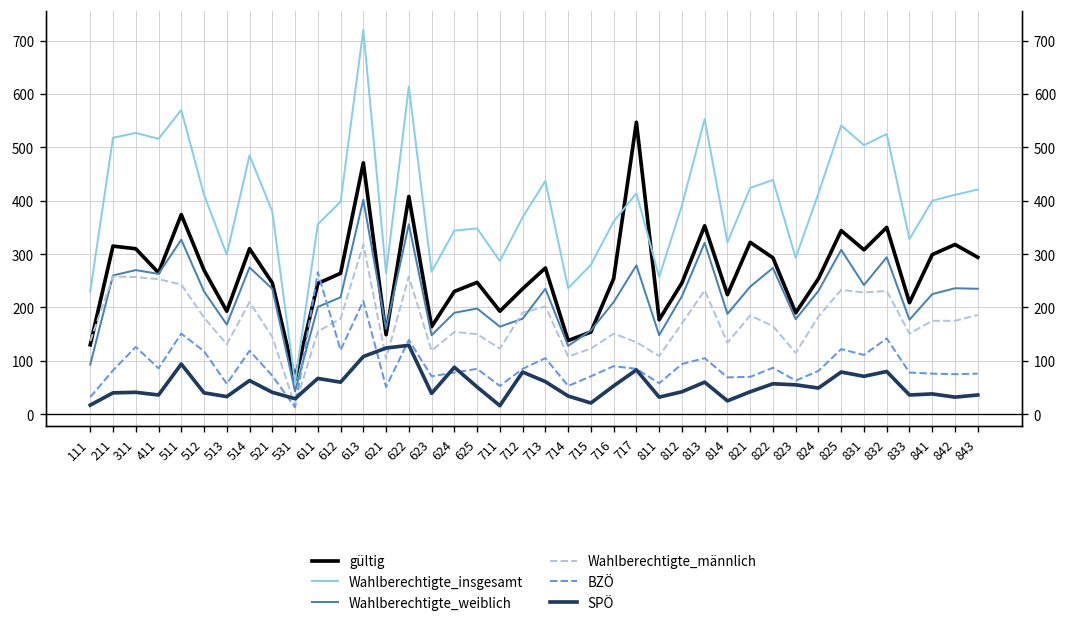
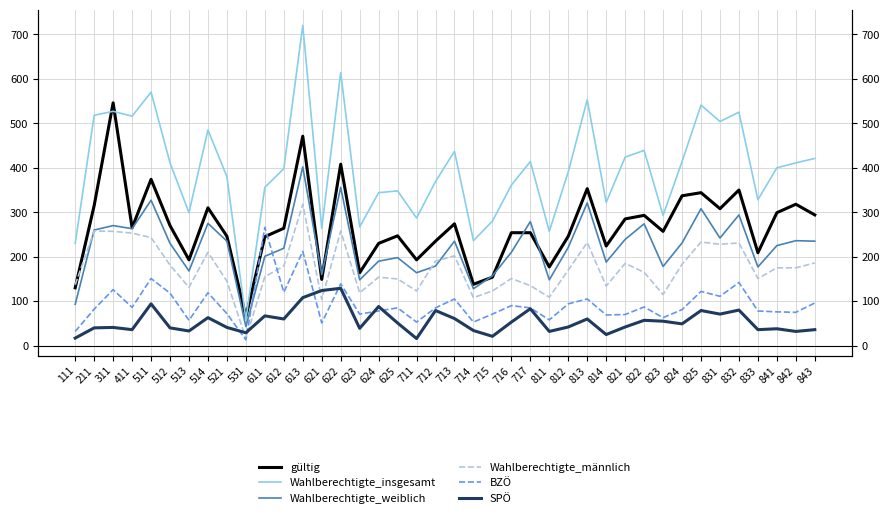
gültig, 311: 310 -> 550
gültig, 717: 550 -> 250
gültig, 821: 320 -> 290
gültig, 823: 190 -> 260
gültig, 824: 250 -> 340
BZÖ, 843: 80 -> 100
